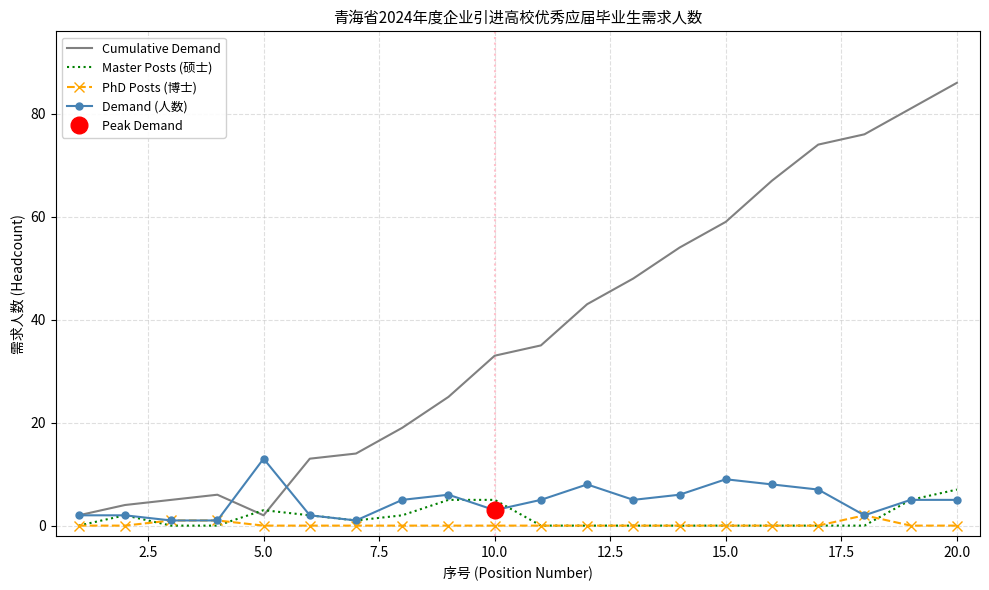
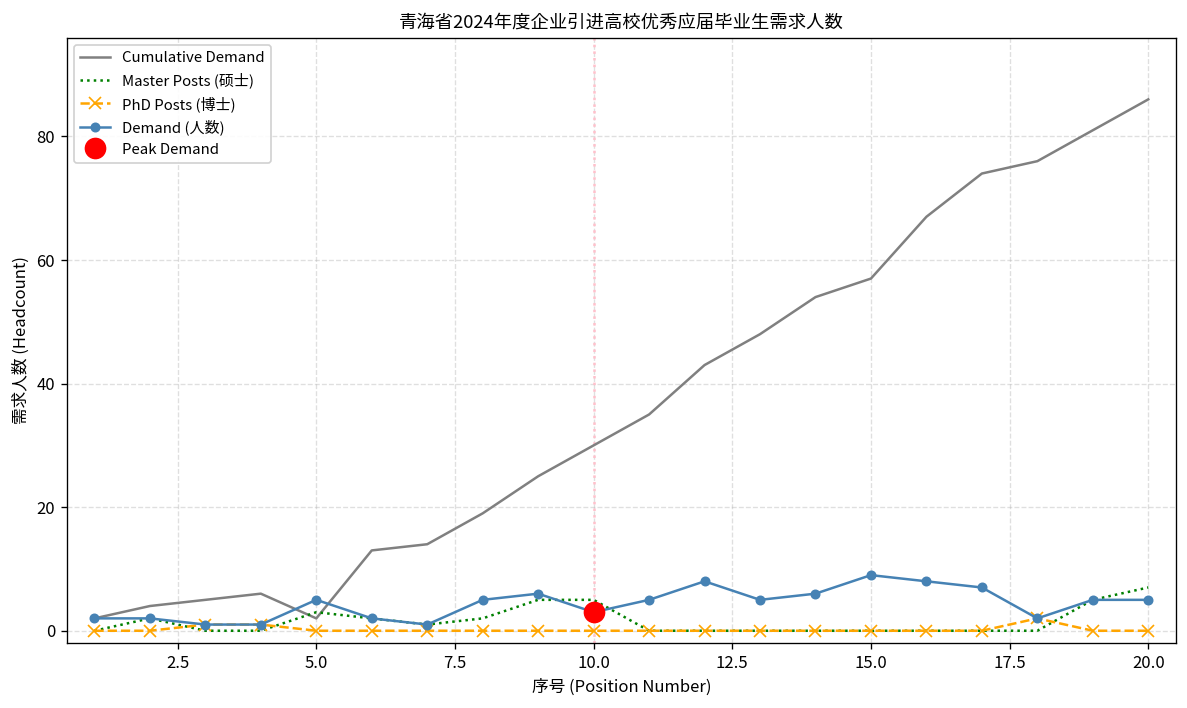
Demand (人数), 5.0: 13 -> 5
Cumulative Demand, 10.0: 33 -> 30
Cumulative Demand, 15.0: 59 -> 57
